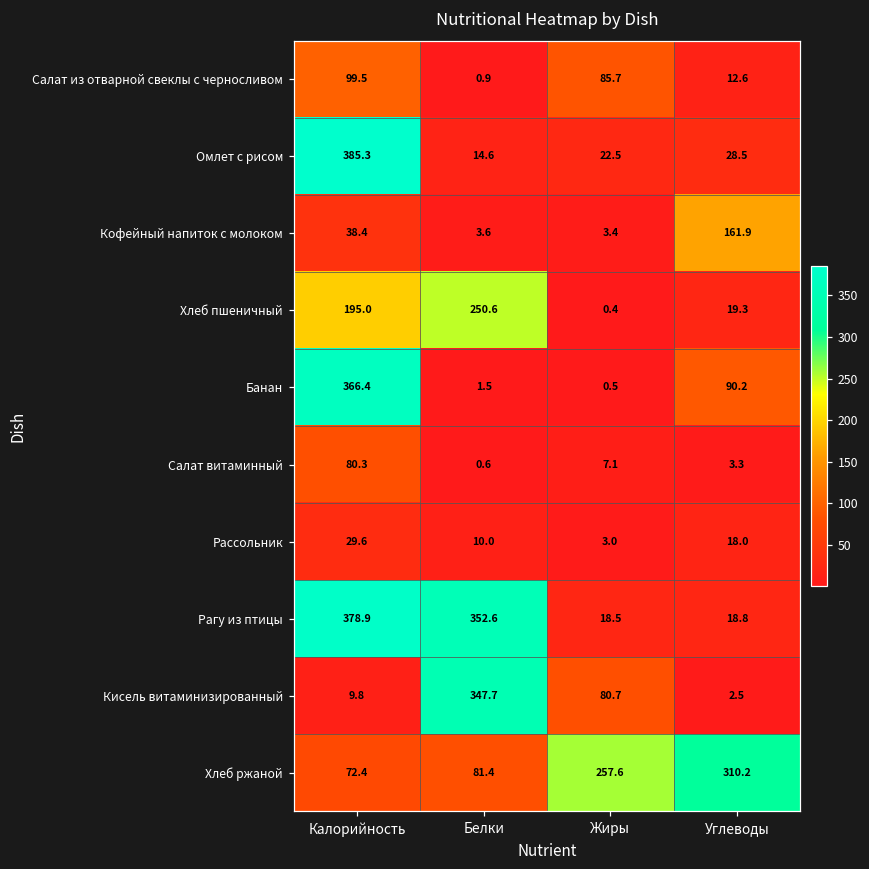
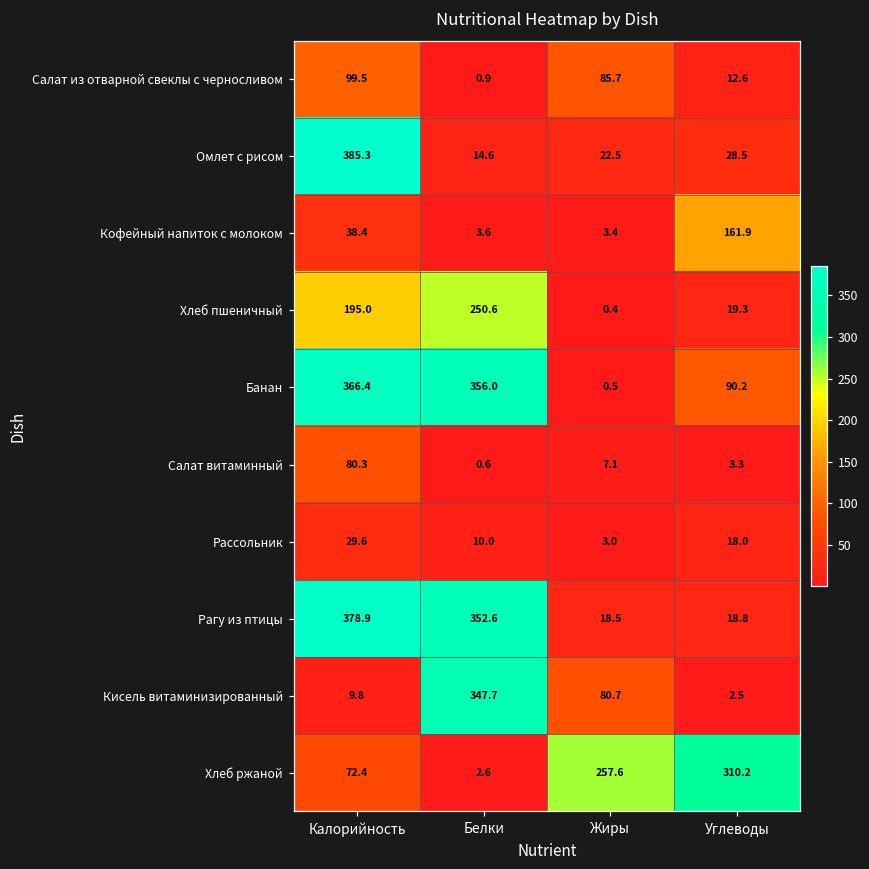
Банан, Белки: 1.5 -> 356.0
Хлеб ржаной, Белки: 81.4 -> 2.6
